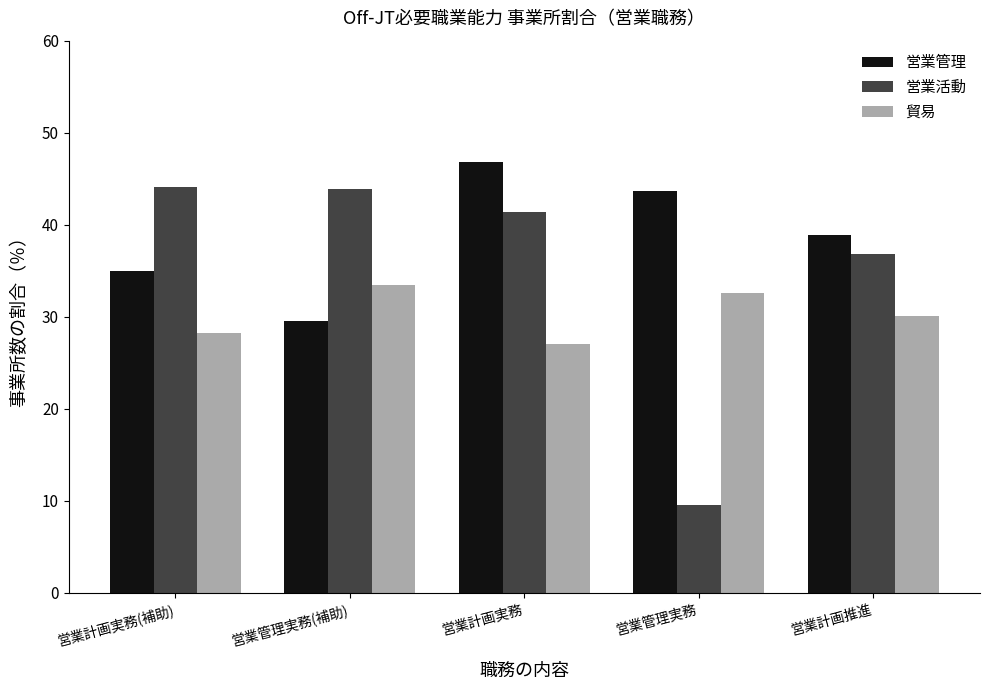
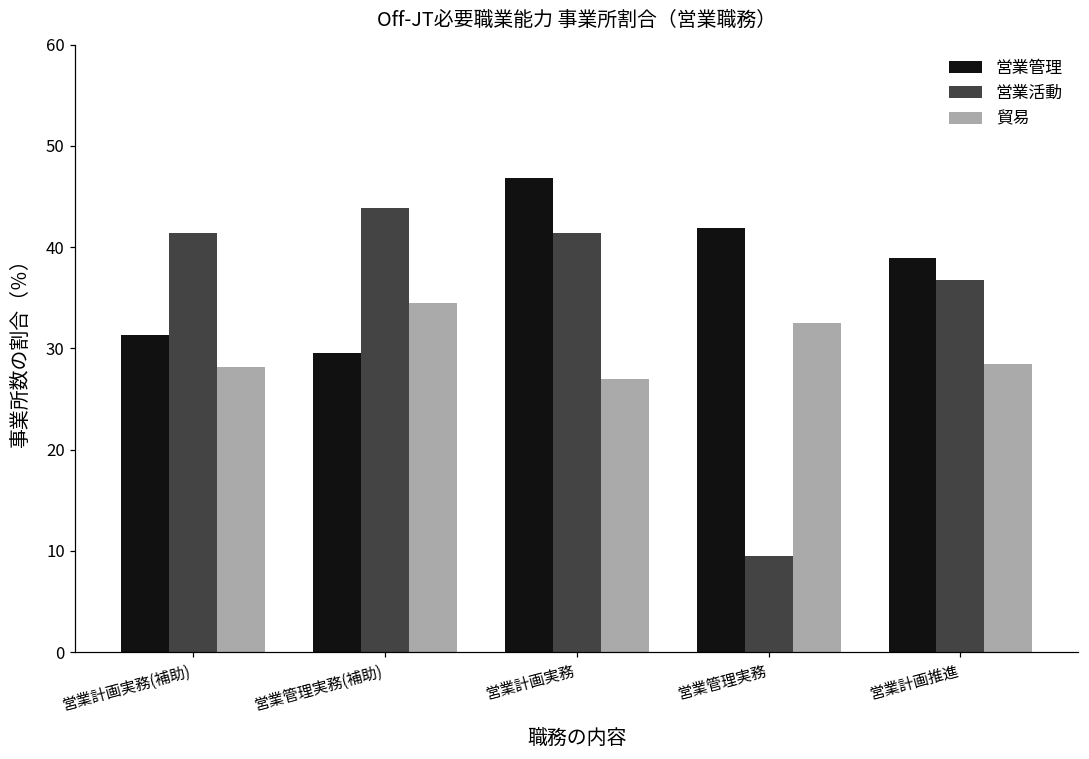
営業管理, 営業計画実務(補助): 35 -> 31
営業活動, 営業計画実務(補助): 44 -> 41
貿易, 営業管理実務(補助): 33 -> 34
営業管理, 営業管理実務: 44 -> 42
貿易, 営業計画推進: 30 -> 28
